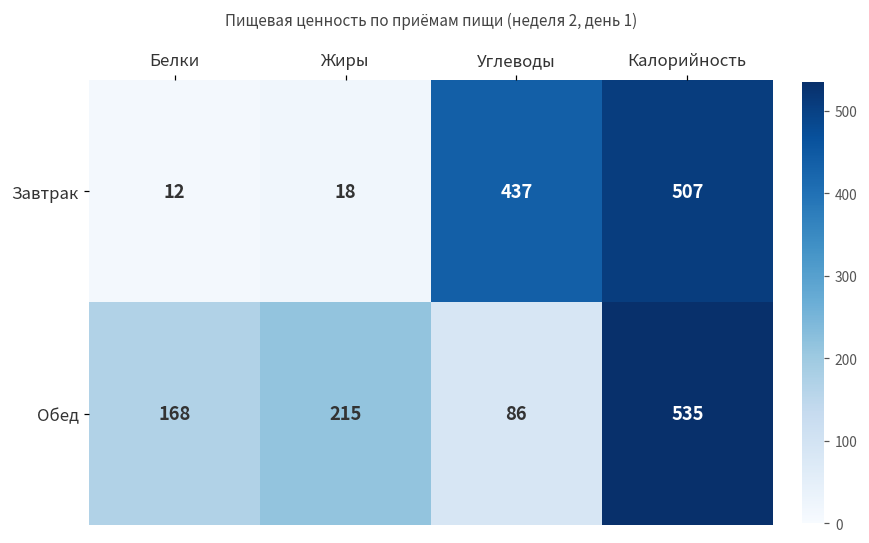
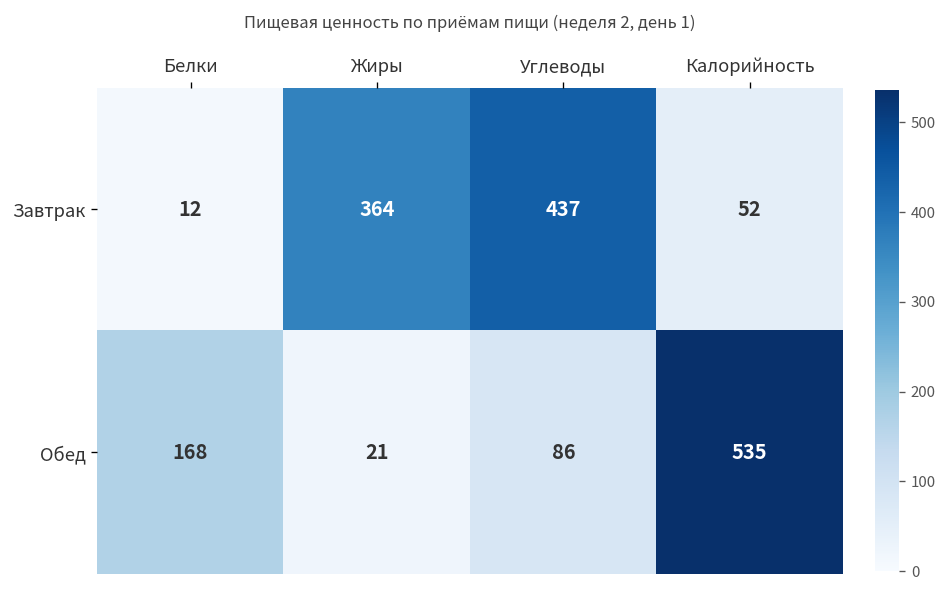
Завтрак, Жиры: 18 -> 364
Завтрак, Калорийность: 507 -> 52
Обед, Жиры: 215 -> 21
